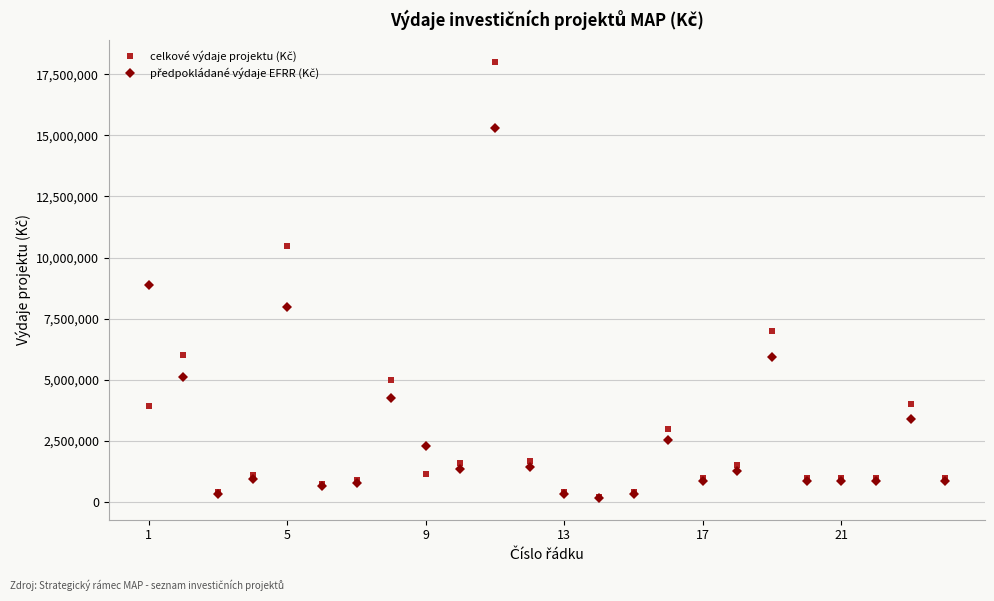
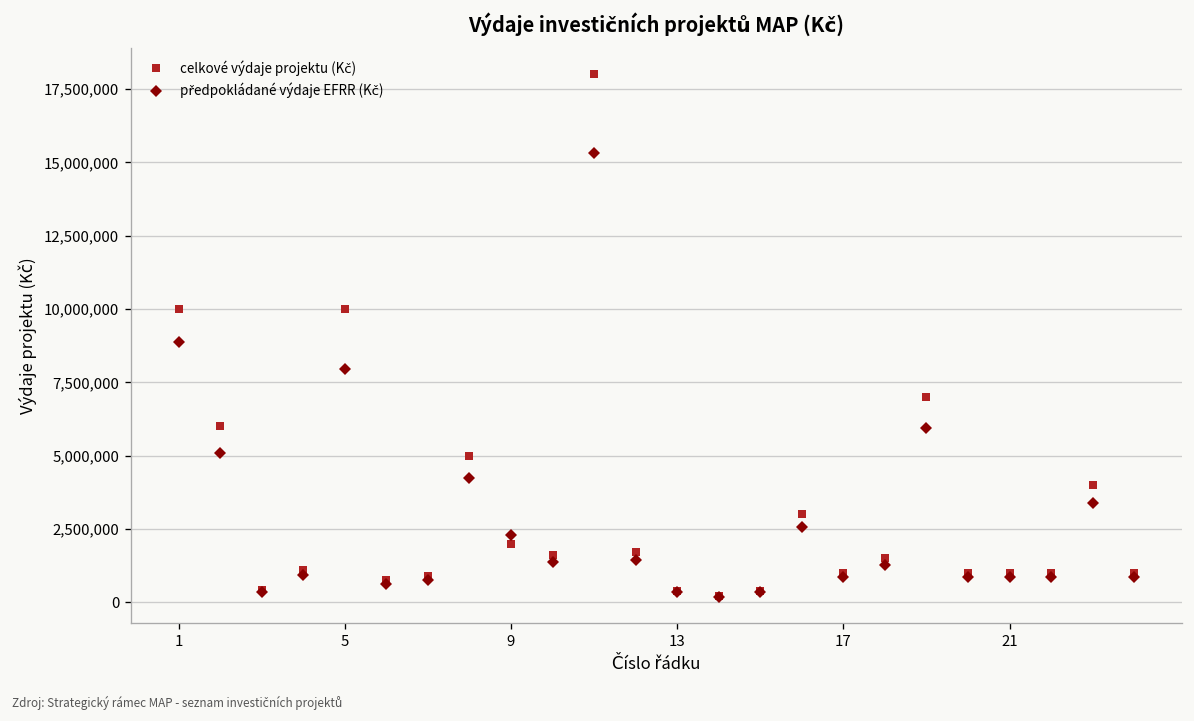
celkové výdaje projektu (Kč), 1: 3,900,000 -> 10,000,000
celkové výdaje projektu (Kč), 5: 10,500,000 -> 10,000,000
celkové výdaje projektu (Kč), 9: 1,100,000 -> 2,000,000
